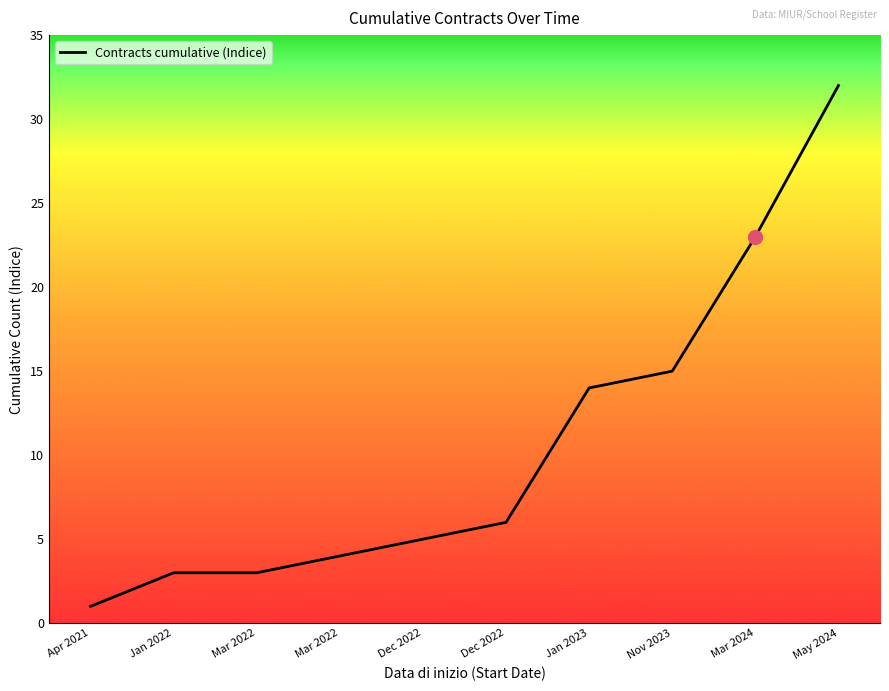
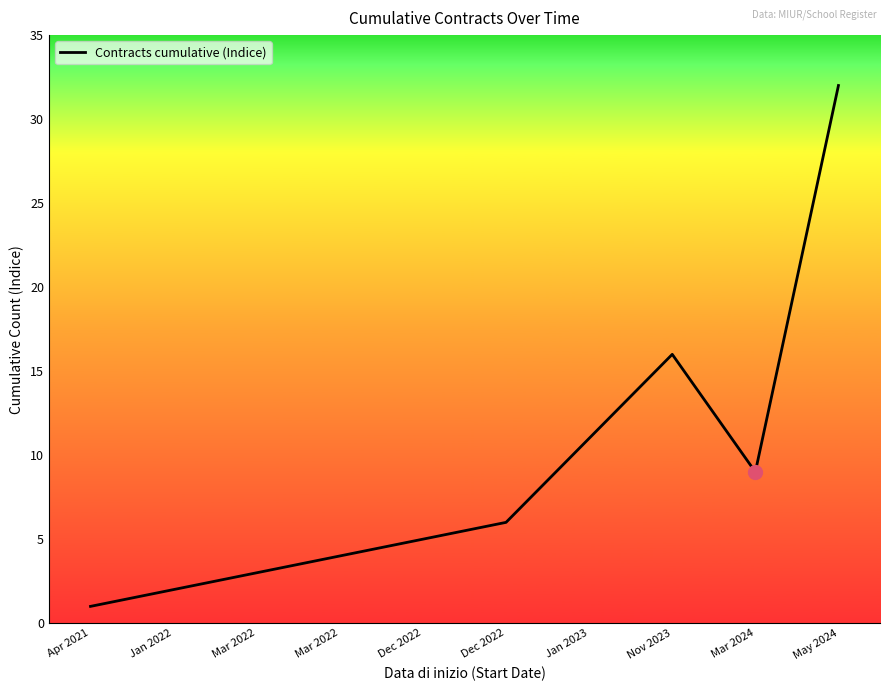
Contracts cumulative (Indice), Jan 2022: 3 -> 2
Contracts cumulative (Indice), Jan 2023: 14 -> 11
Contracts cumulative (Indice), Nov 2023: 15 -> 16
Contracts cumulative (Indice), Mar 2024: 23 -> 9
